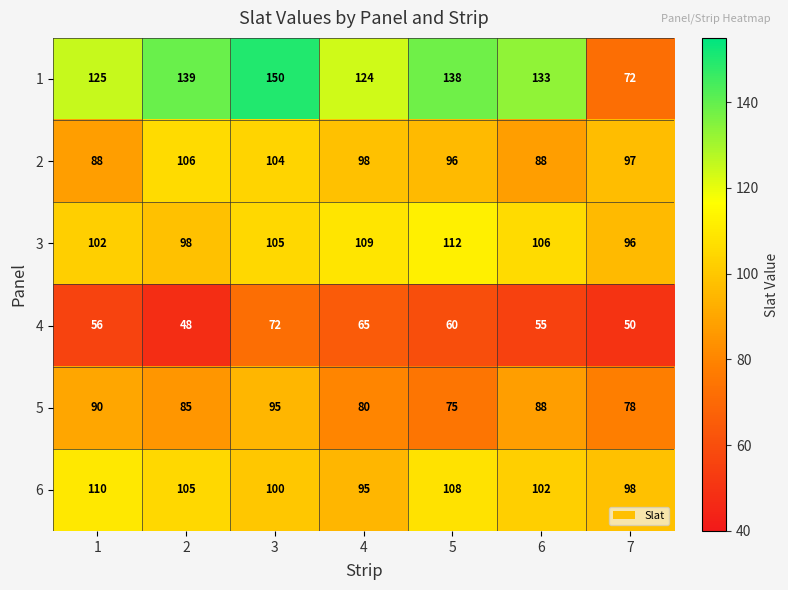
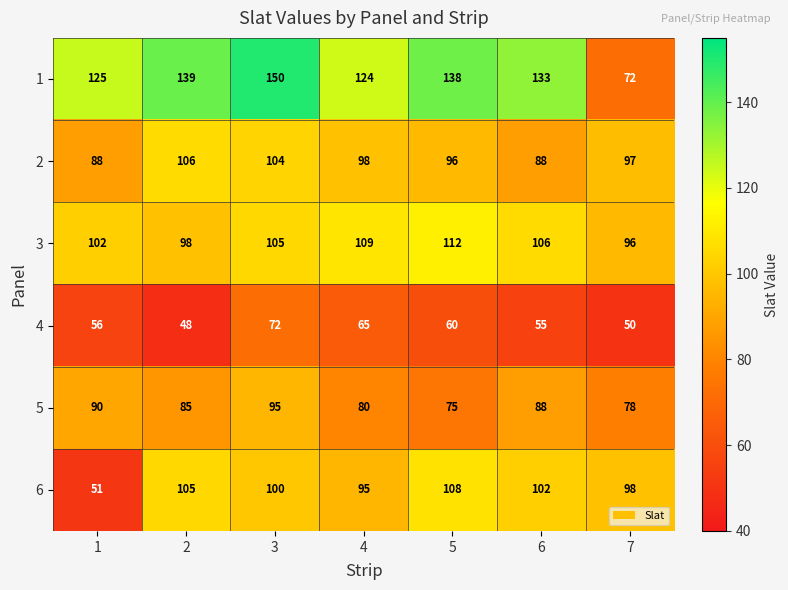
6, 1: 110 -> 51
